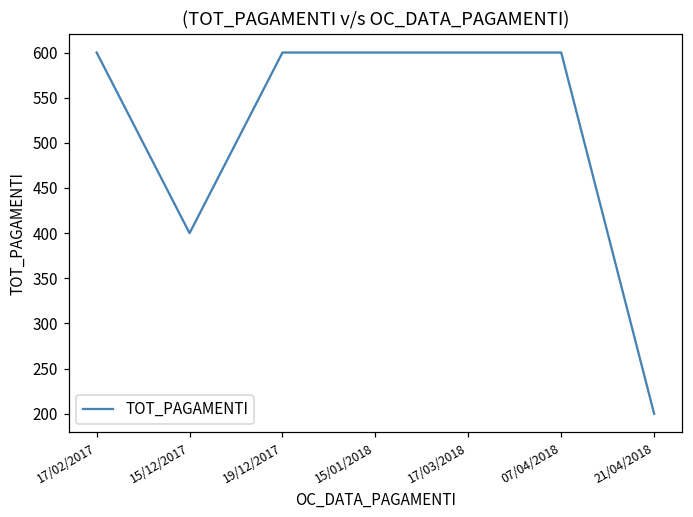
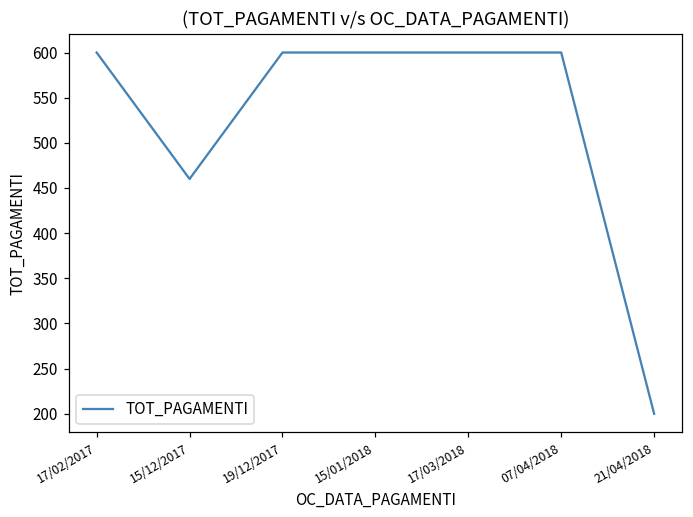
15/12/2017: 400 -> 460
